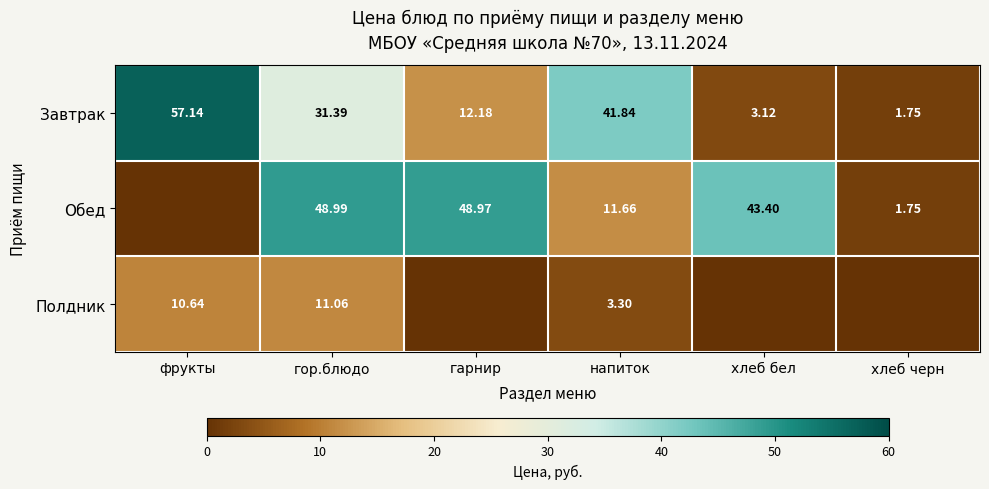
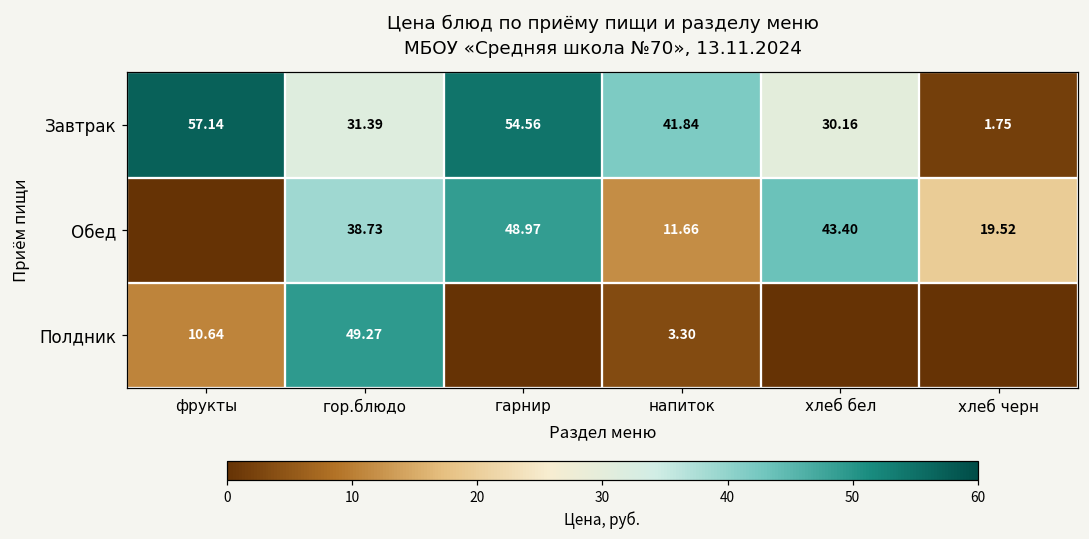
Завтрак, гарнир: 12.18 -> 54.56
Завтрак, хлеб бел: 3.12 -> 30.16
Обед, гор.блюдо: 48.99 -> 38.73
Обед, хлеб черн: 1.75 -> 19.52
Полдник, гор.блюдо: 11.06 -> 49.27
